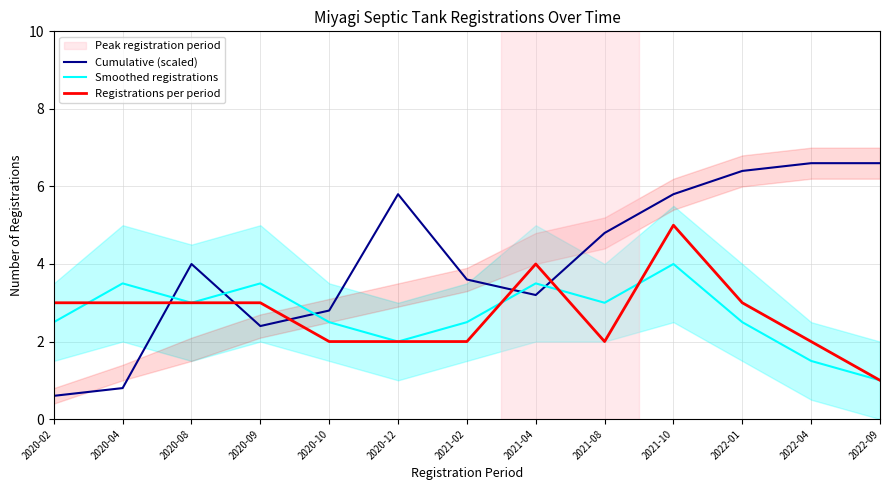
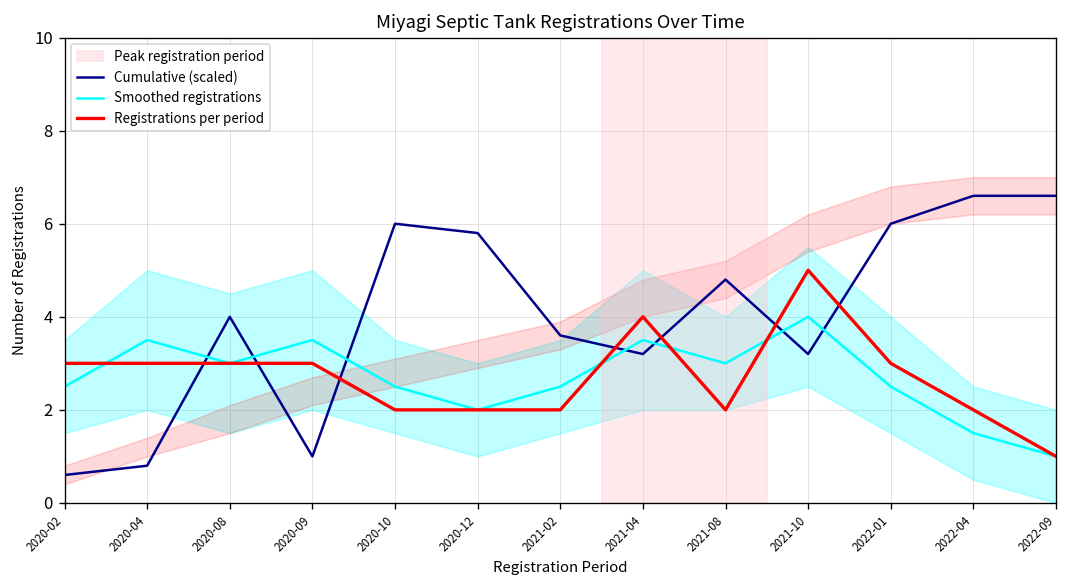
Cumulative (scaled), 2020-09: 2.4 -> 1.0
Cumulative (scaled), 2020-10: 2.8 -> 6.0
Cumulative (scaled), 2021-10: 5.8 -> 3.2
Cumulative (scaled), 2022-01: 6.4 -> 6.0
